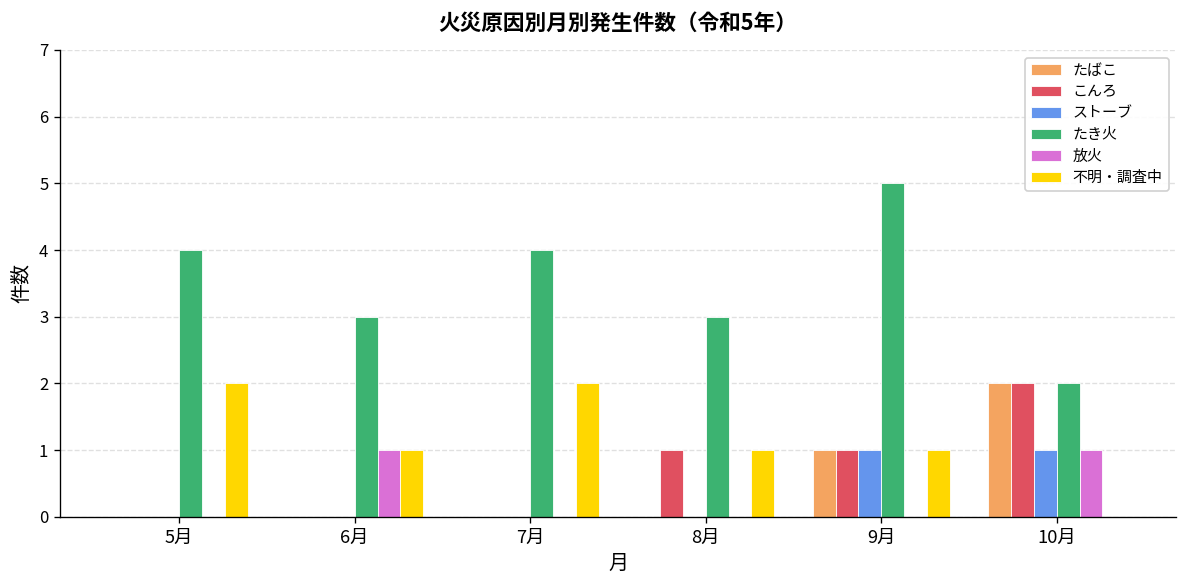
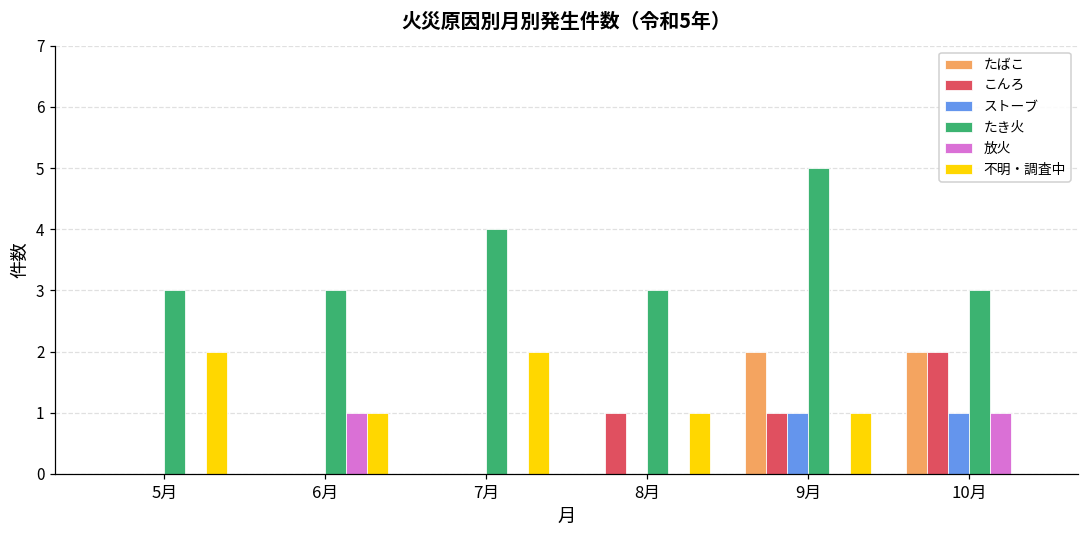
たき火, 5月: 4 -> 3
たばこ, 9月: 1 -> 2
たき火, 10月: 2 -> 3
